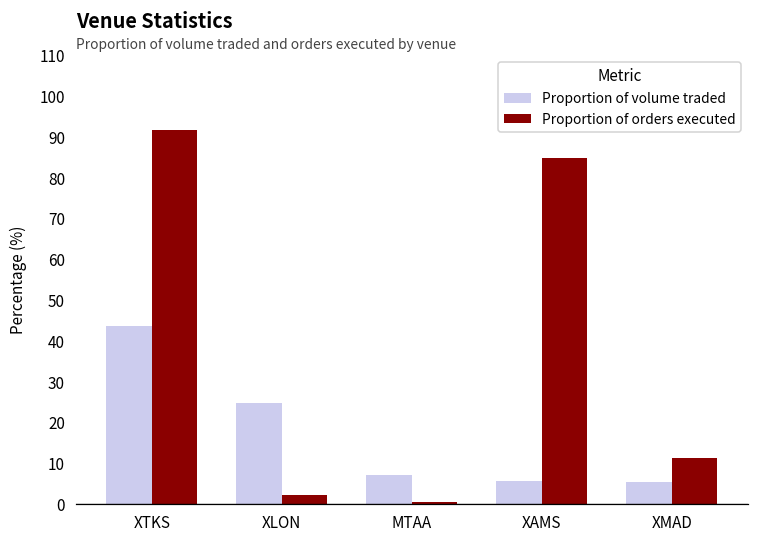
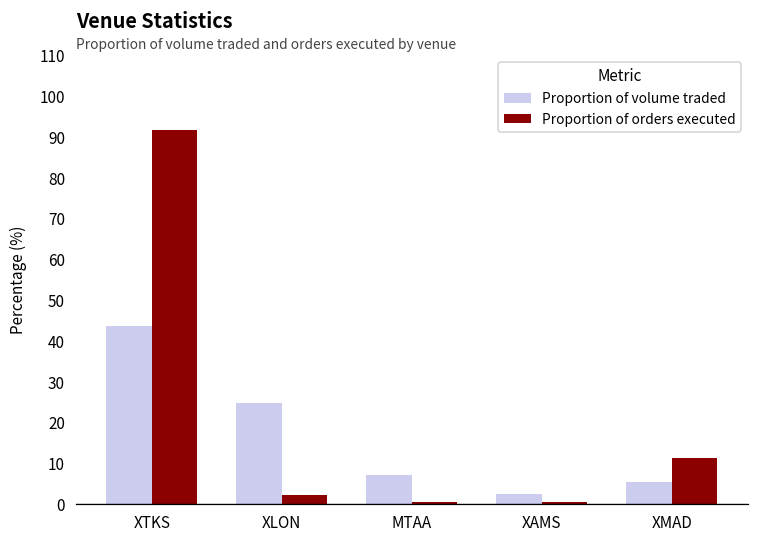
Proportion of volume traded, XAMS: 6 -> 2
Proportion of orders executed, XAMS: 85 -> 1
